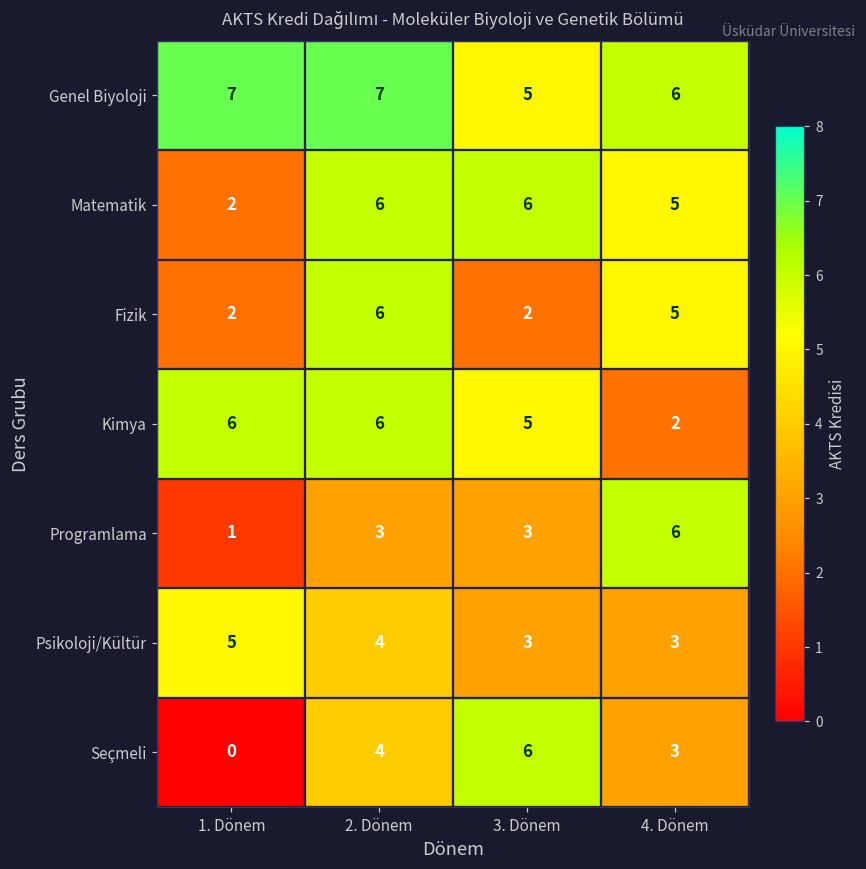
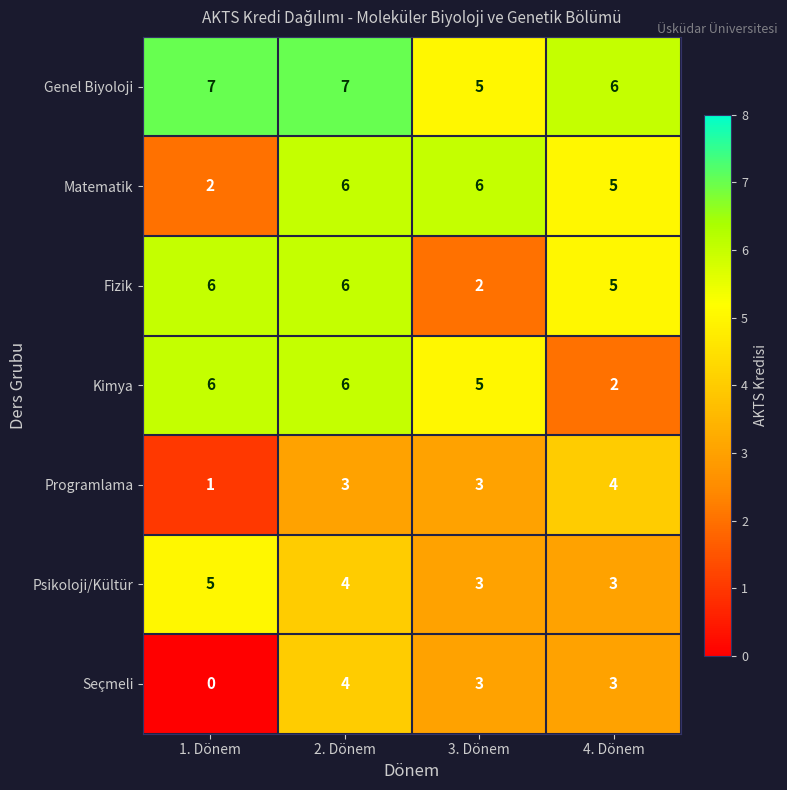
Fizik, 1. Dönem: 2 -> 6
Programlama, 4. Dönem: 6 -> 4
Seçmeli, 3. Dönem: 6 -> 3
